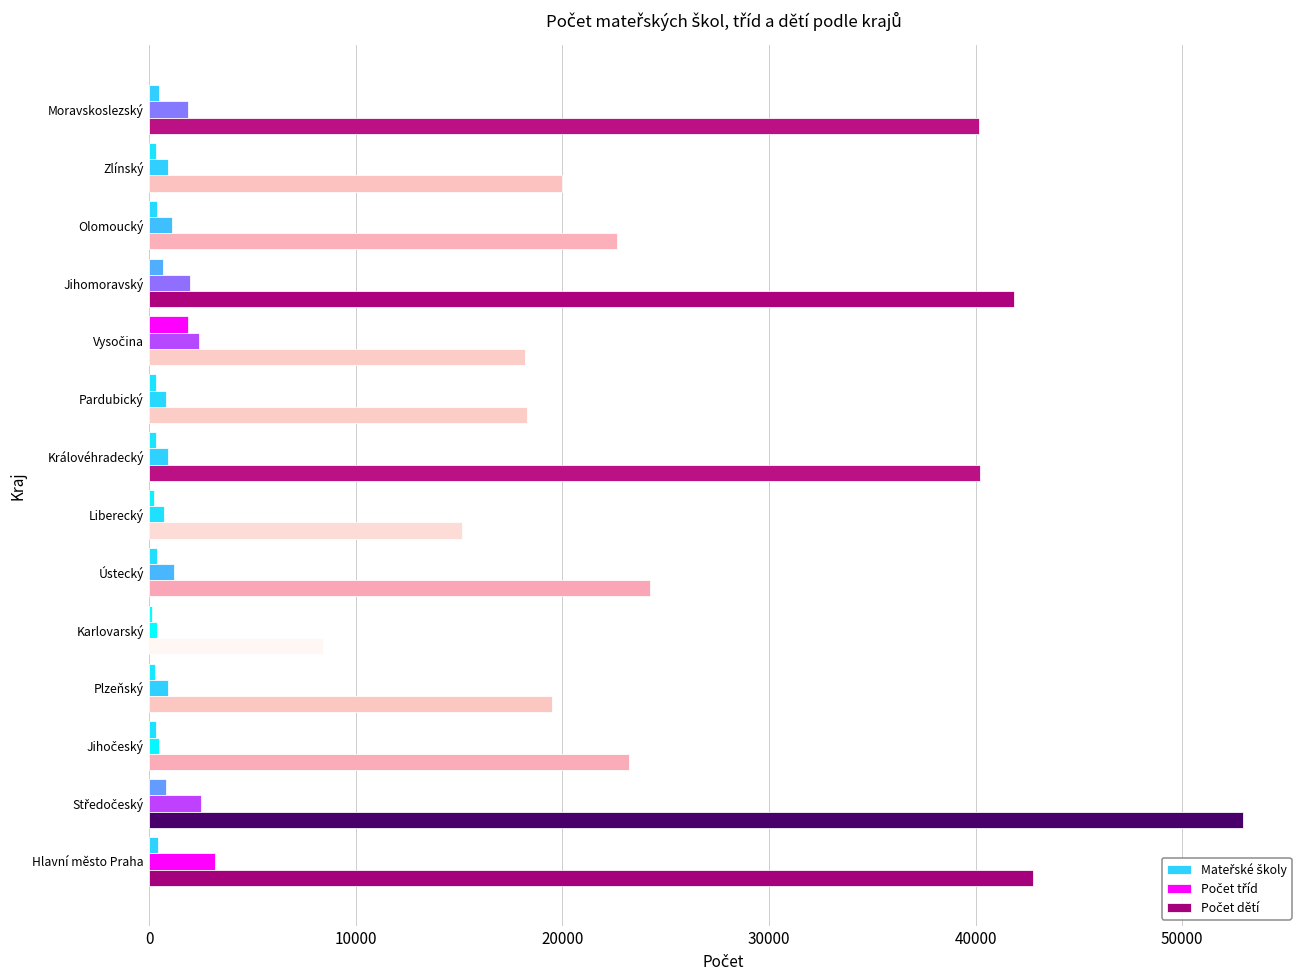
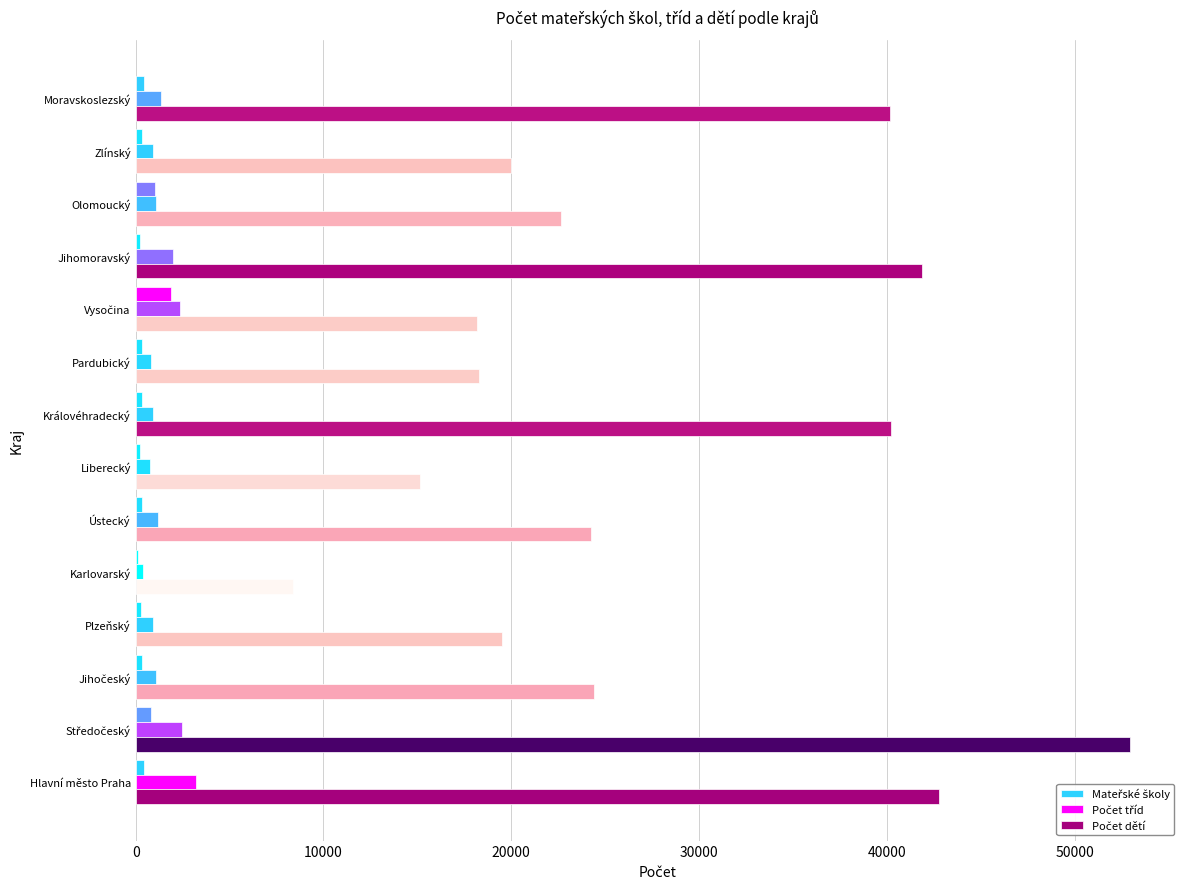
Počet tříd, Moravskoslezský: 1900 -> 1400
Mateřské školy, Olomoucký: 400 -> 1000
Mateřské školy, Jihomoravský: 700 -> 300
Počet tříd, Jihočeský: 500 -> 1100
Počet dětí, Jihočeský: 23200 -> 24400
